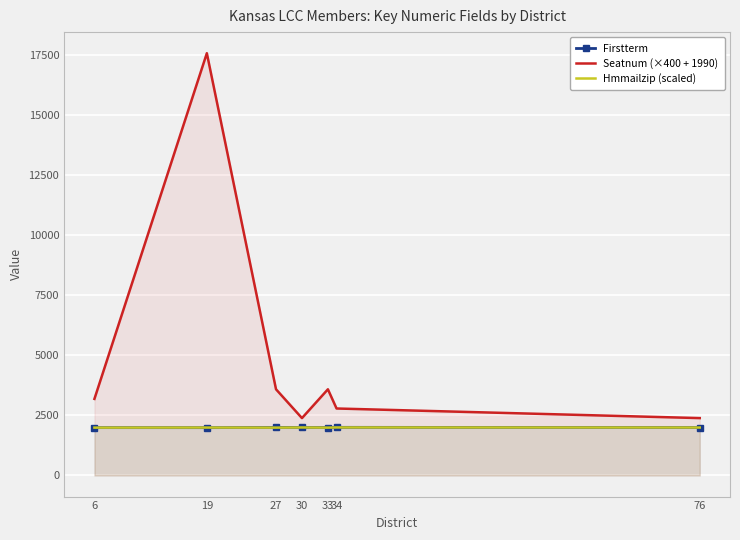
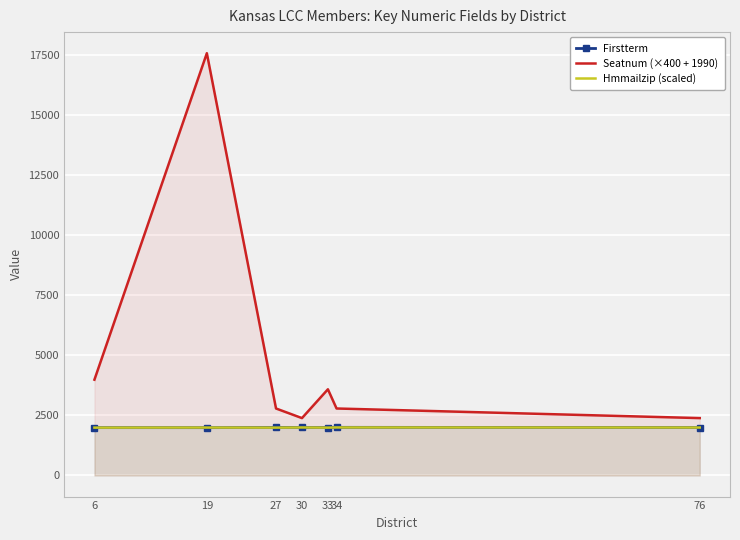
Seatnum (×400 + 1990), 6: 3200 -> 4000
Seatnum (×400 + 1990), 27: 3600 -> 2800
